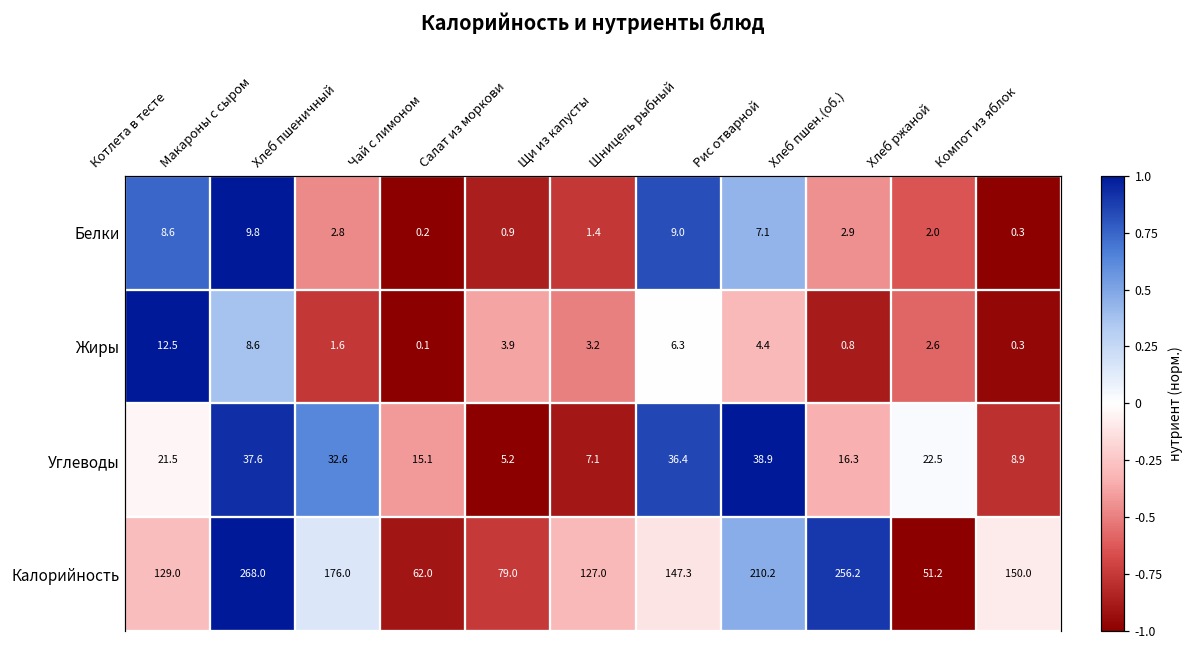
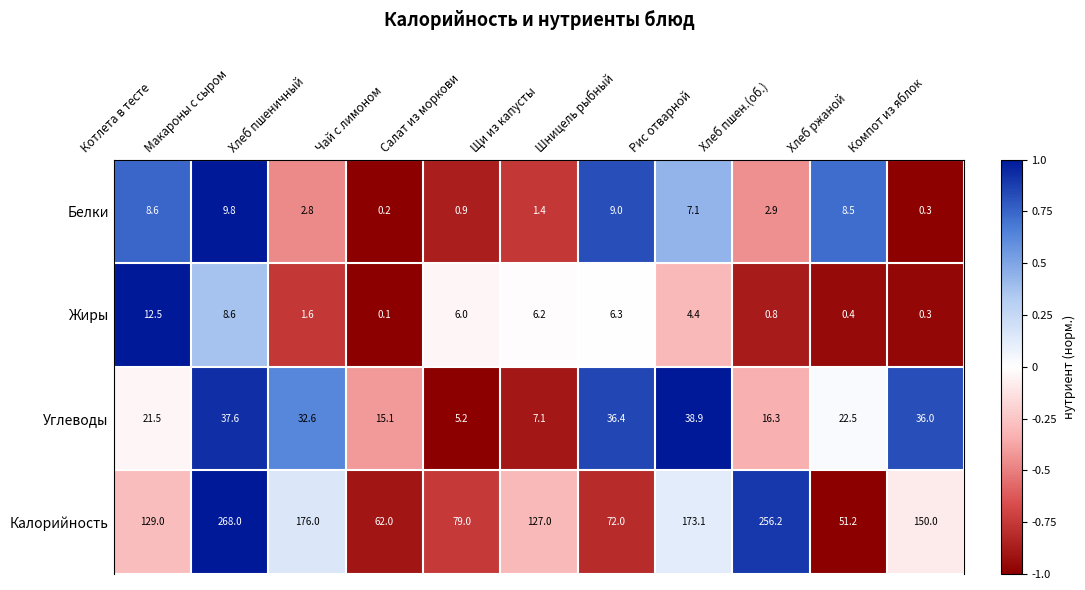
Белки, Хлеб ржаной: 2.0 -> 8.5
Жиры, Салат из моркови: 3.9 -> 6.0
Жиры, Щи из капусты: 3.2 -> 6.2
Жиры, Хлеб ржаной: 2.6 -> 0.4
Углеводы, Компот из яблок: 8.9 -> 36.0
Калорийность, Шницель рыбный: 147.3 -> 72.0
Калорийность, Рис отварной: 210.2 -> 173.1
